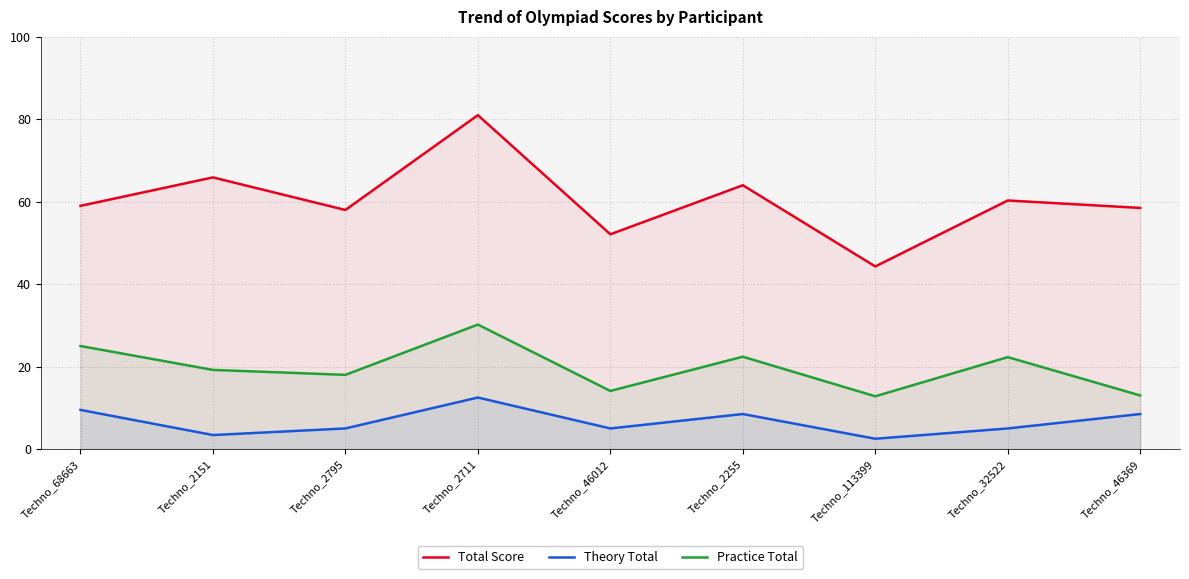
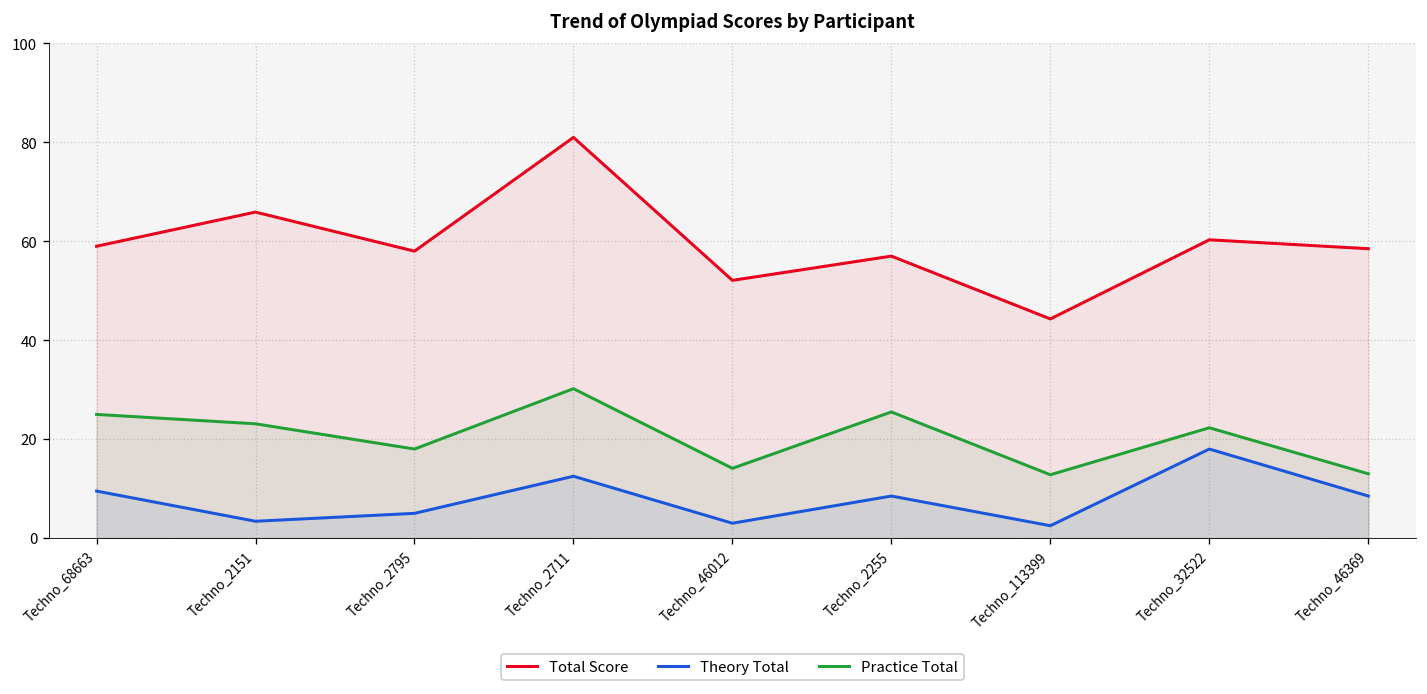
Practice Total, Techno_2151: 19 -> 23
Theory Total, Techno_46012: 5 -> 3
Total Score, Techno_2255: 64 -> 57
Practice Total, Techno_2255: 22 -> 26
Theory Total, Techno_32522: 5 -> 18
